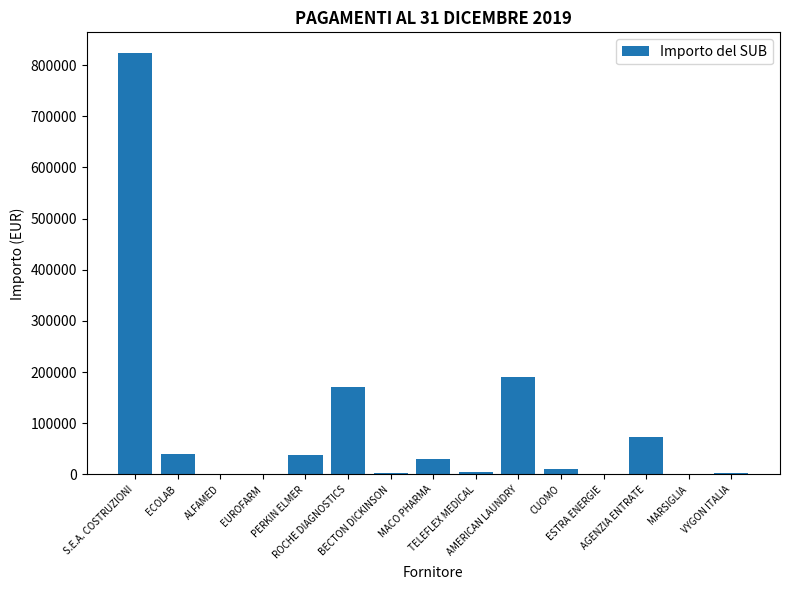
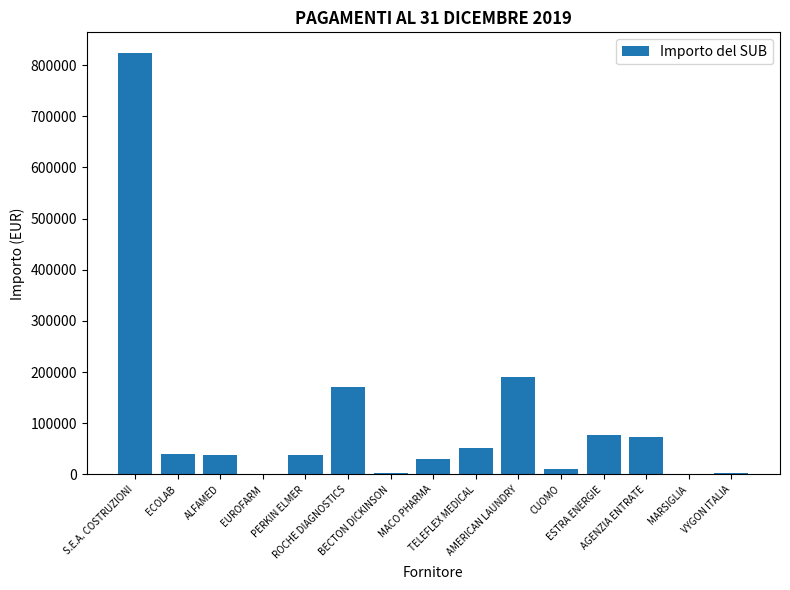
ALFAMED: 0 -> 40000
TELEFLEX MEDICAL: 0 -> 50000
ESTRA ENERGIE: 0 -> 80000
